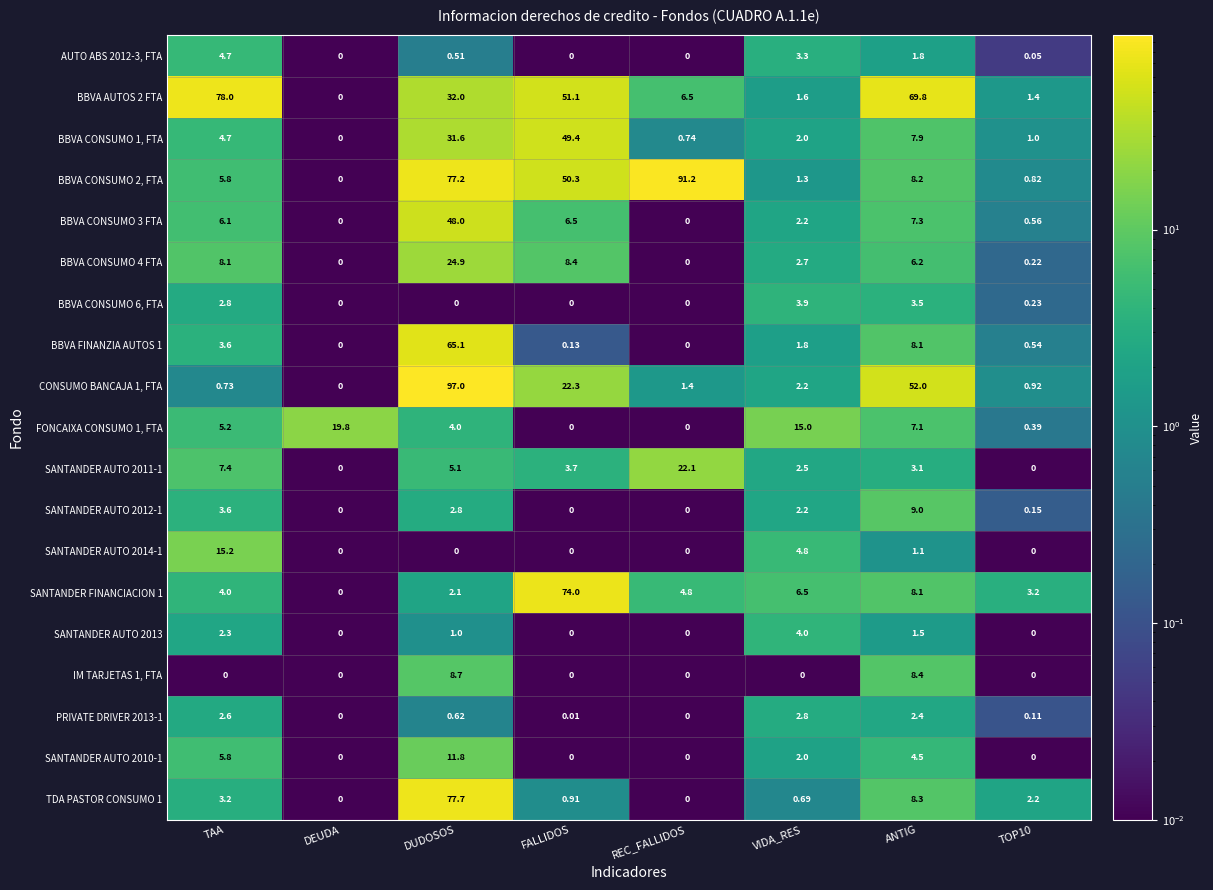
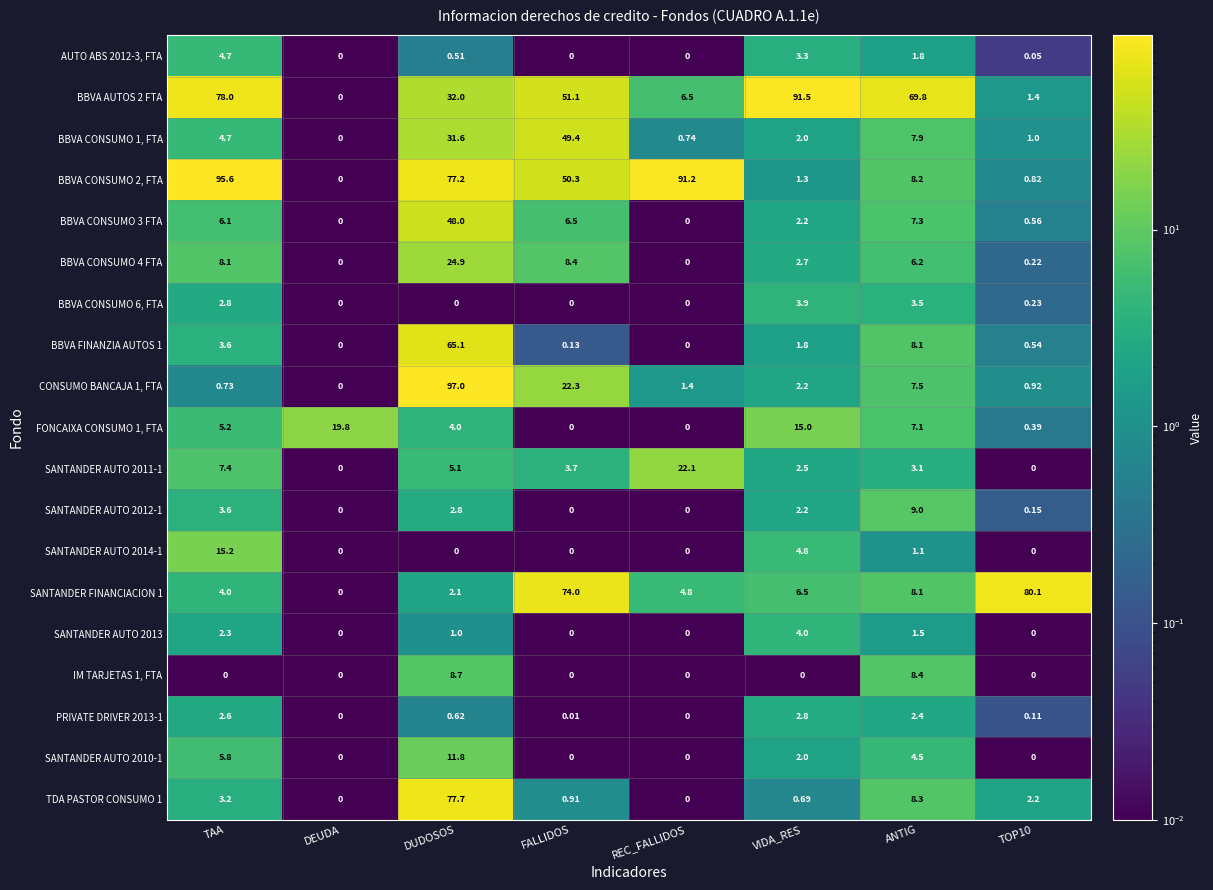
BBVA AUTOS 2 FTA, VIDA_RES: 1.6 -> 91.5
BBVA CONSUMO 2, FTA, TAA: 5.8 -> 95.6
CONSUMO BANCAJA 1, FTA, ANTIG: 52.0 -> 7.5
SANTANDER FINANCIACION 1, TOP10: 3.2 -> 80.1
